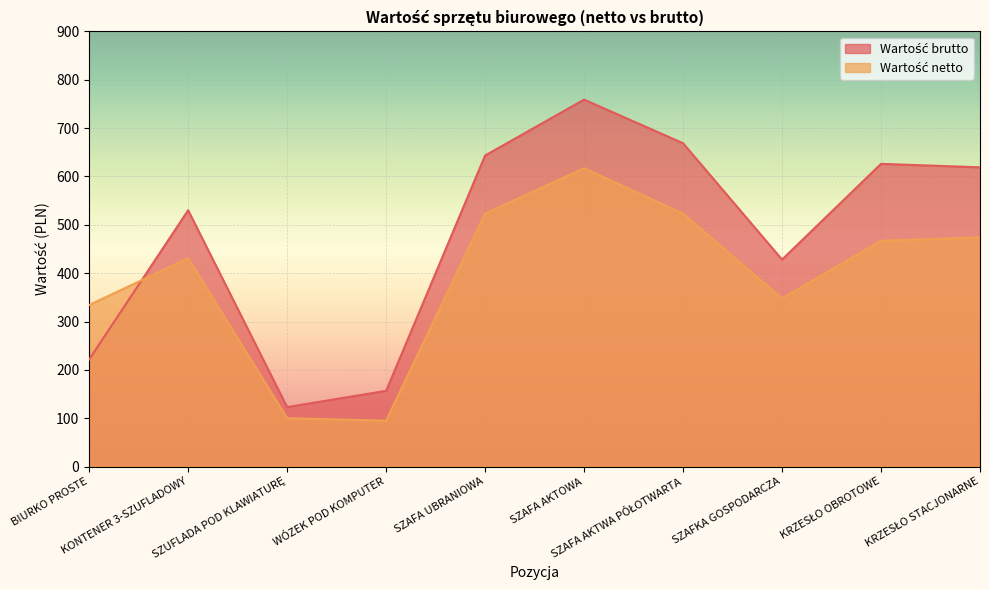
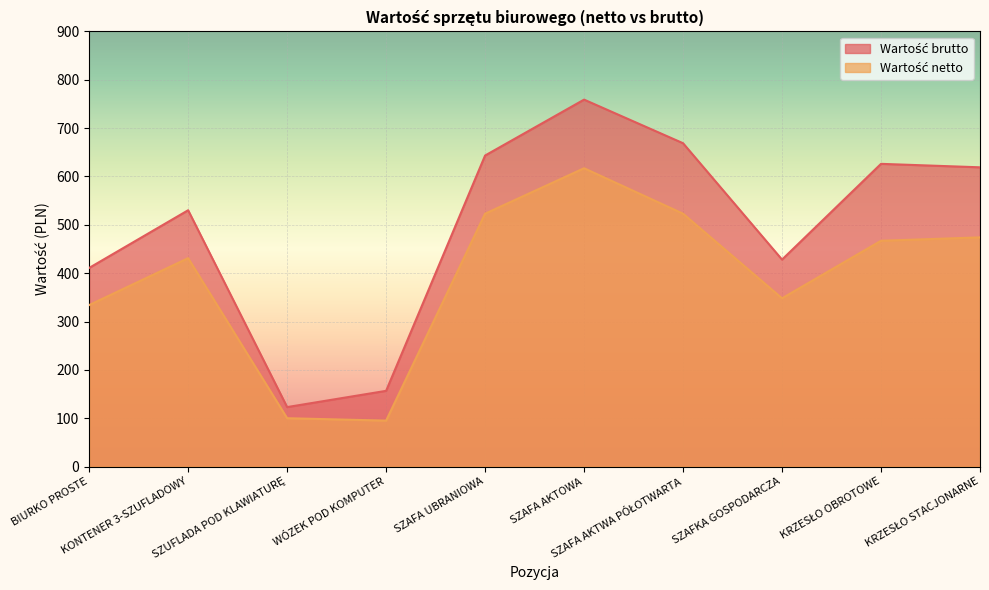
Wartość brutto, BIURKO PROSTE: 220 -> 410
